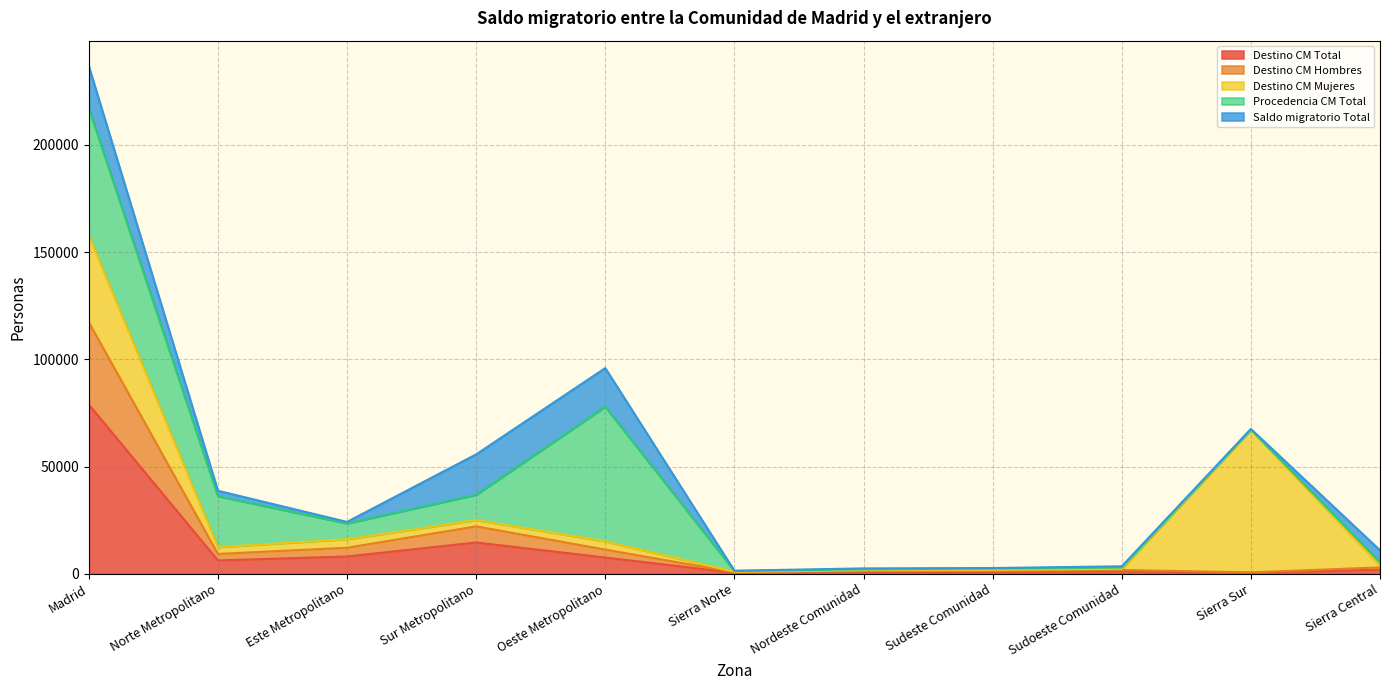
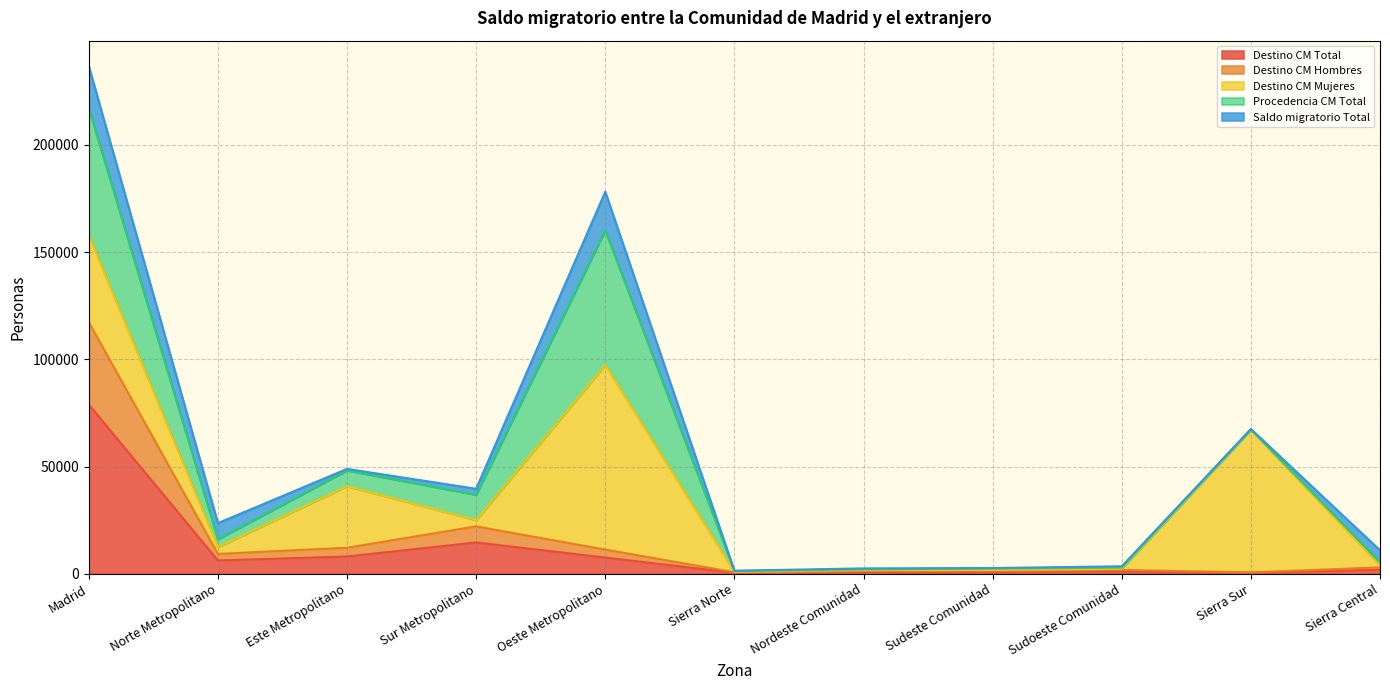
Procedencia CM Total, Norte Metropolitano: 24000 -> 4000
Saldo migratorio Total, Norte Metropolitano: 3000 -> 8000
Destino CM Mujeres, Este Metropolitano: 4000 -> 29000
Saldo migratorio Total, Sur Metropolitano: 19000 -> 3000
Destino CM Mujeres, Oeste Metropolitano: 4000 -> 86000
